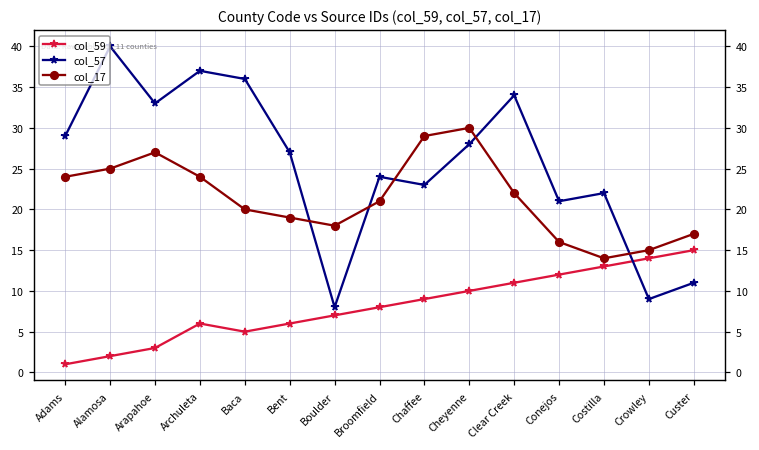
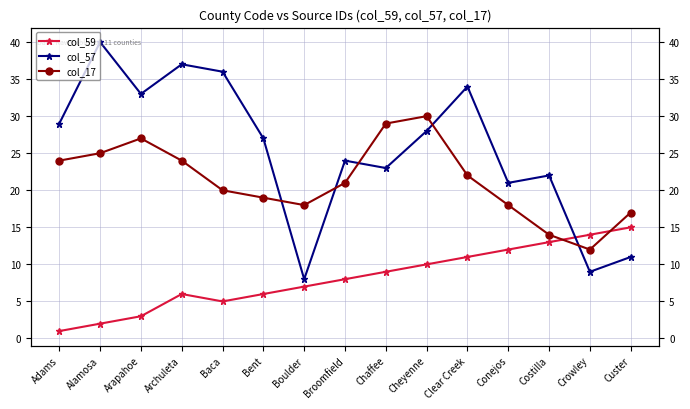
col_17, Conejos: 16 -> 18
col_17, Crowley: 15 -> 12
